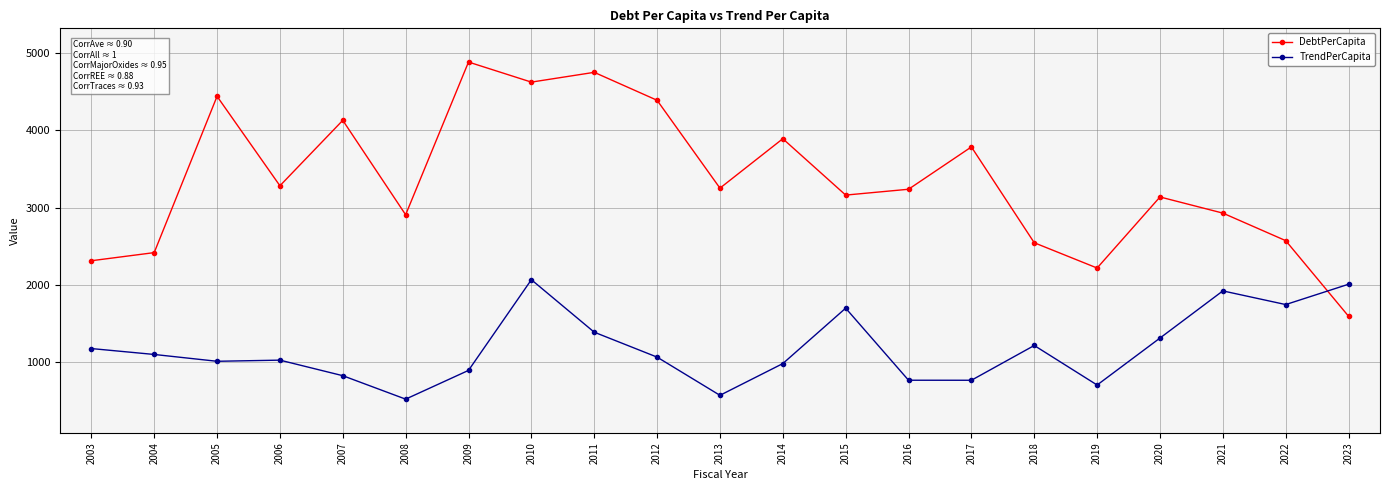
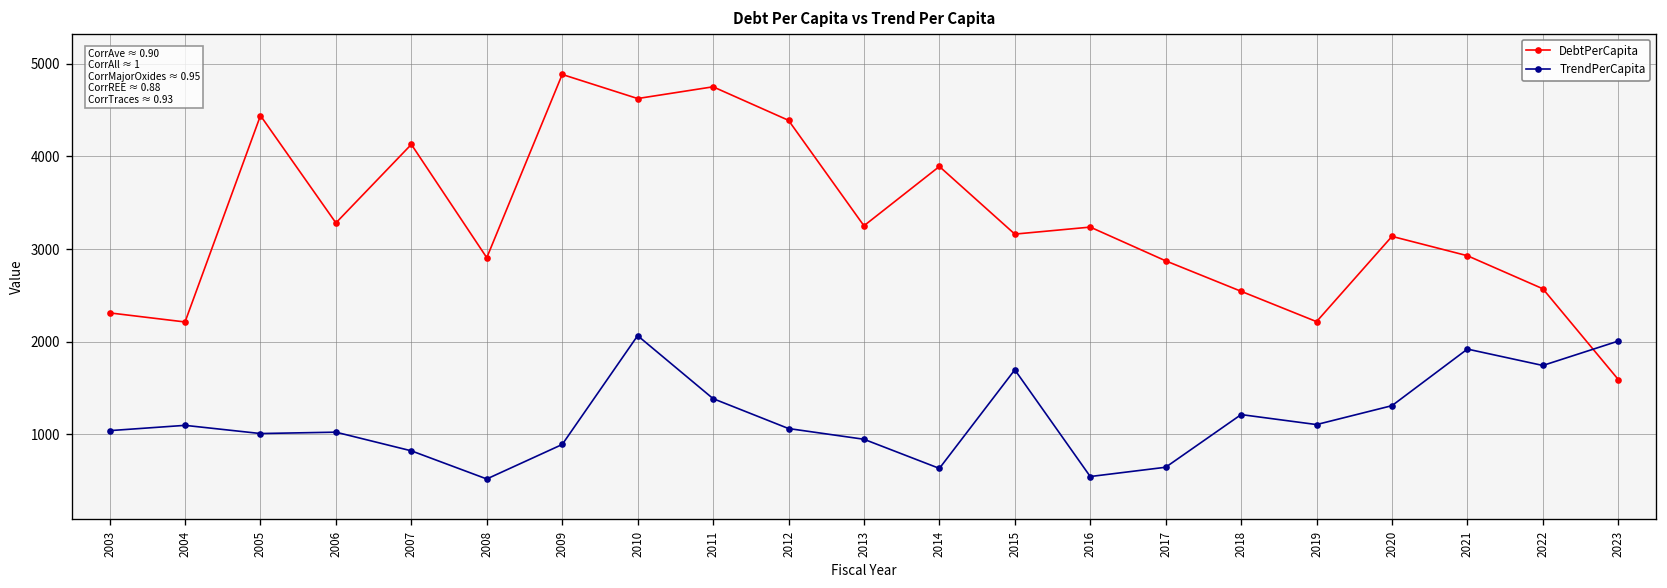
TrendPerCapita, 2003: 1200 -> 1000
DebtPerCapita, 2004: 2400 -> 2200
TrendPerCapita, 2013: 600 -> 900
TrendPerCapita, 2014: 1000 -> 600
TrendPerCapita, 2016: 800 -> 500
DebtPerCapita, 2017: 3800 -> 2900
TrendPerCapita, 2017: 800 -> 600
TrendPerCapita, 2019: 700 -> 1100
